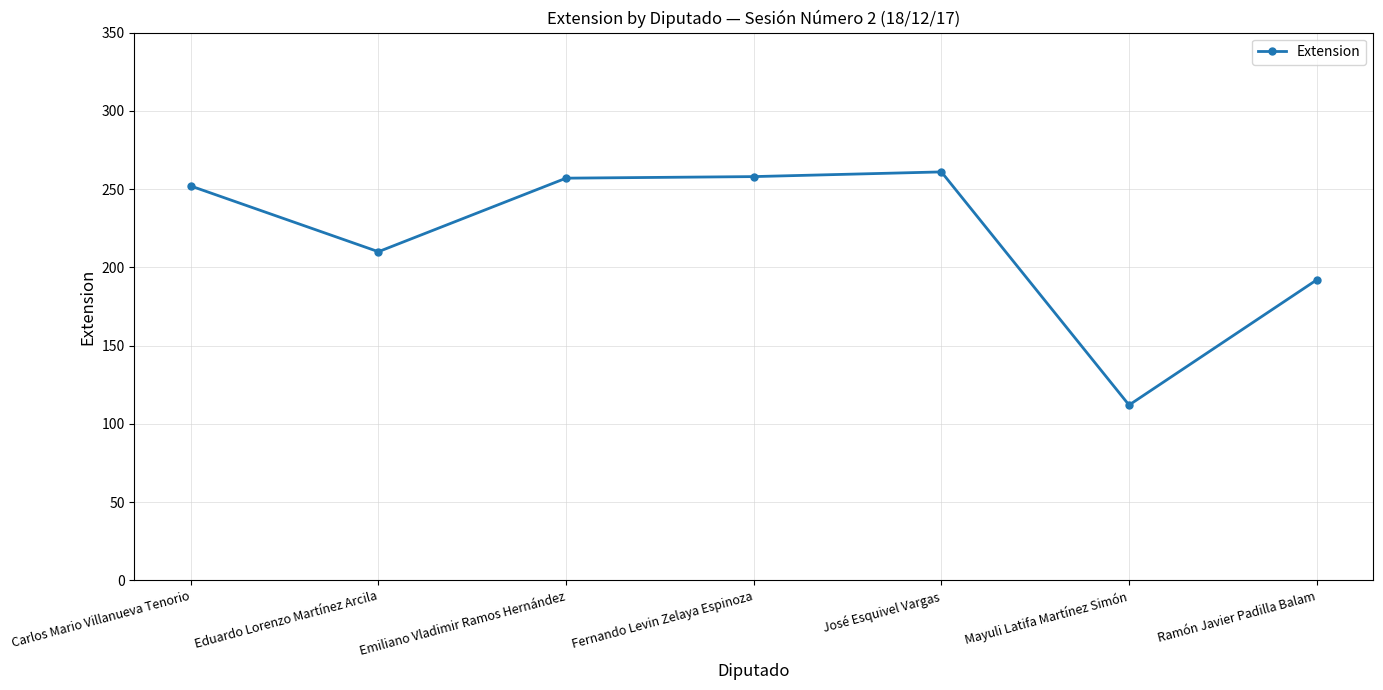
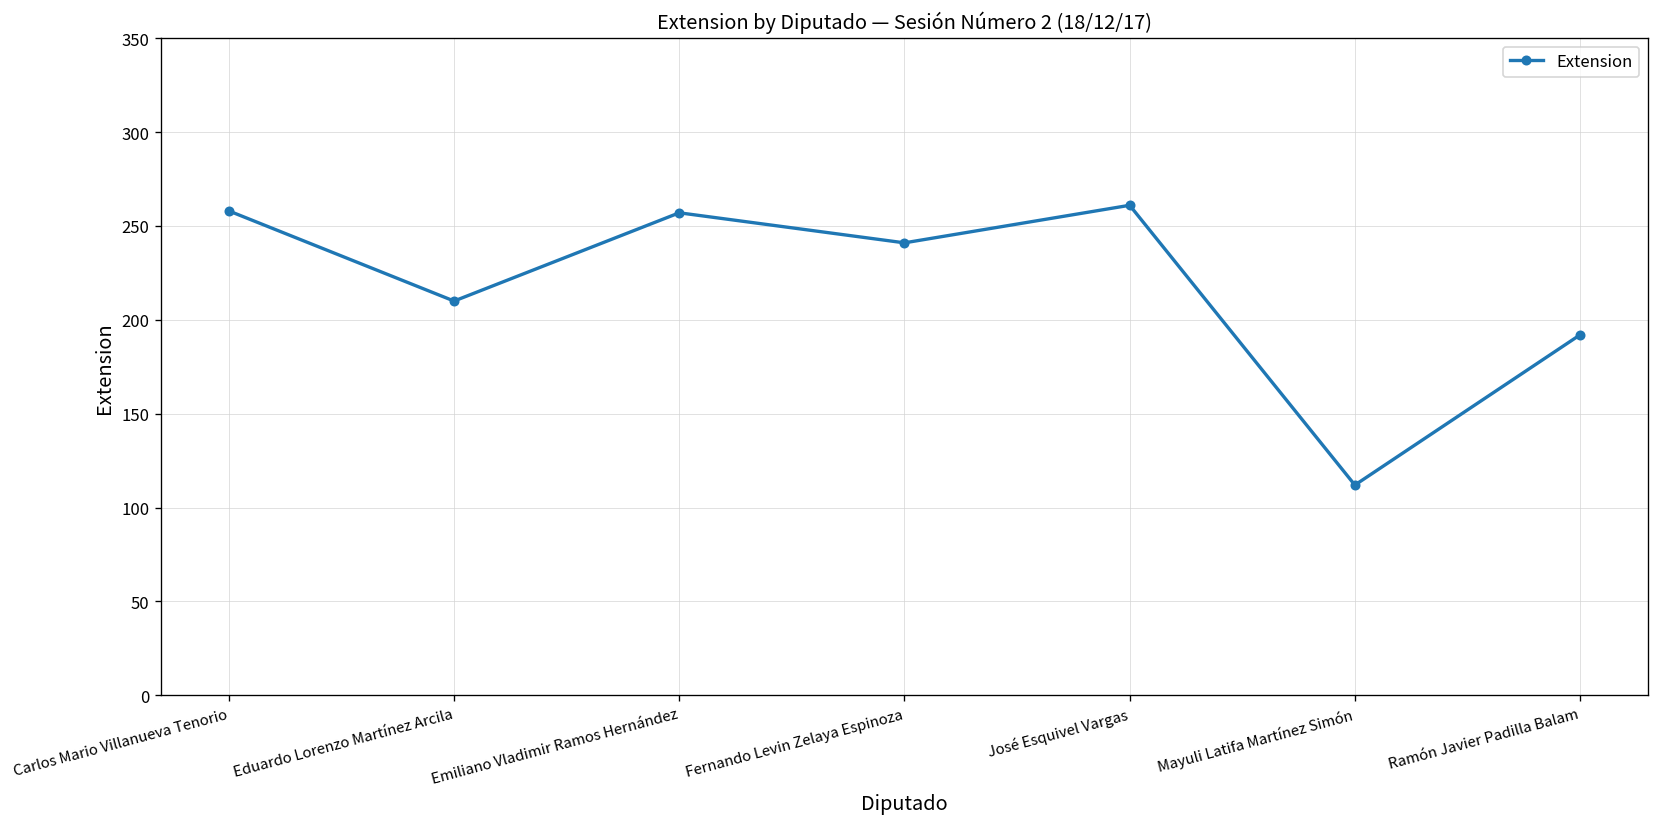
Carlos Mario Villanueva Tenorio: 252 -> 258
Fernando Levin Zelaya Espinoza: 258 -> 241
